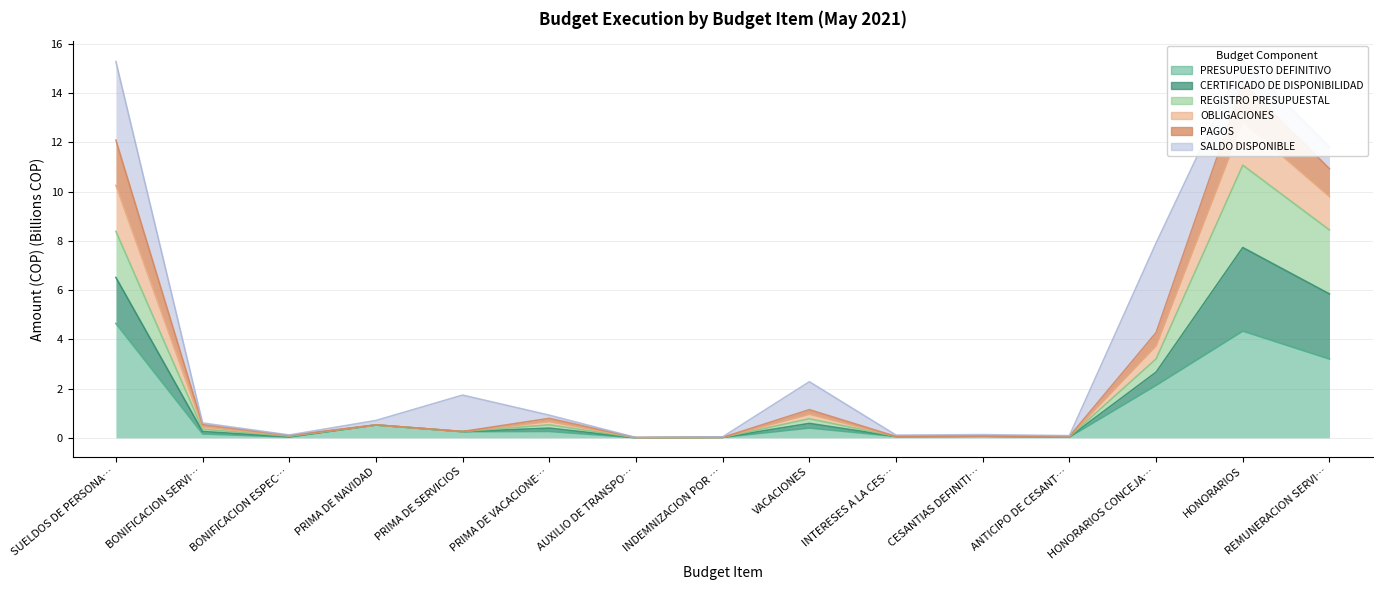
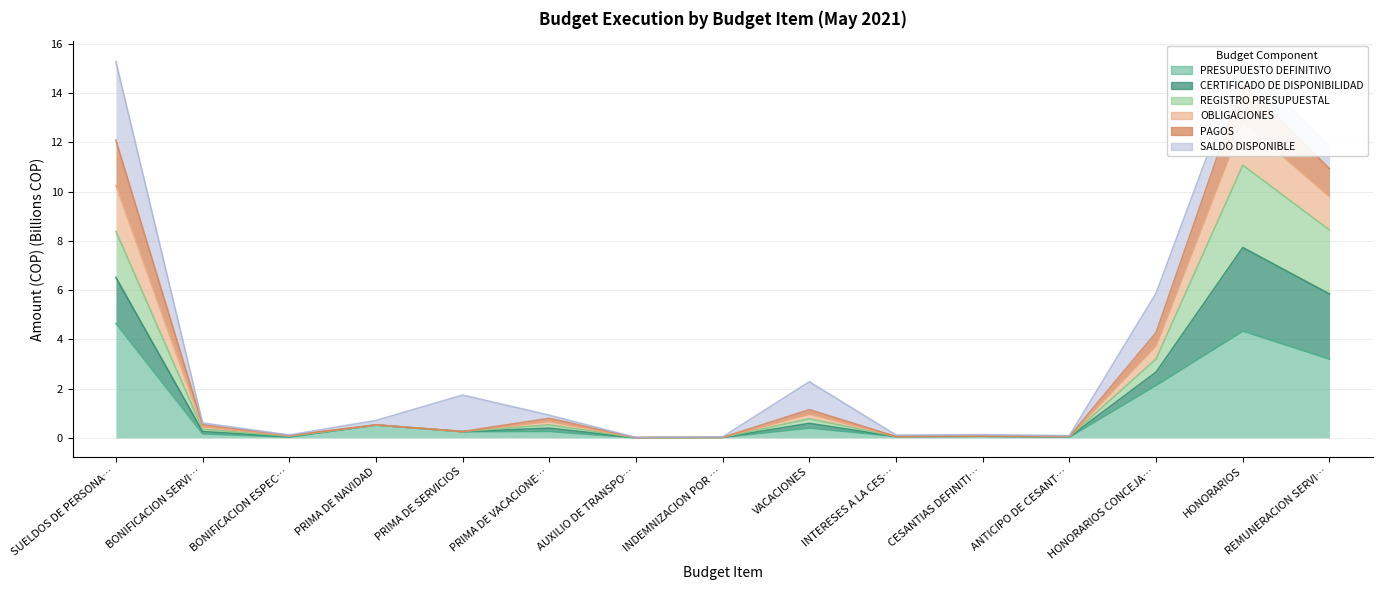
SALDO DISPONIBLE, HONORARIOS CONCEJA…: 3.6 -> 1.6
